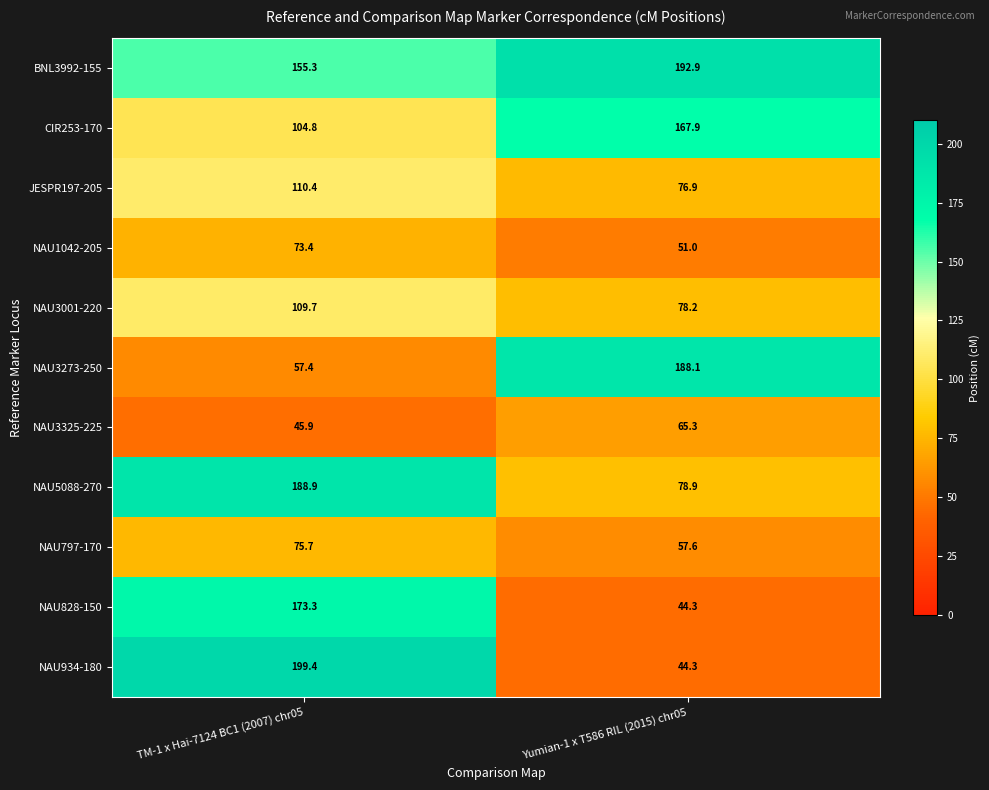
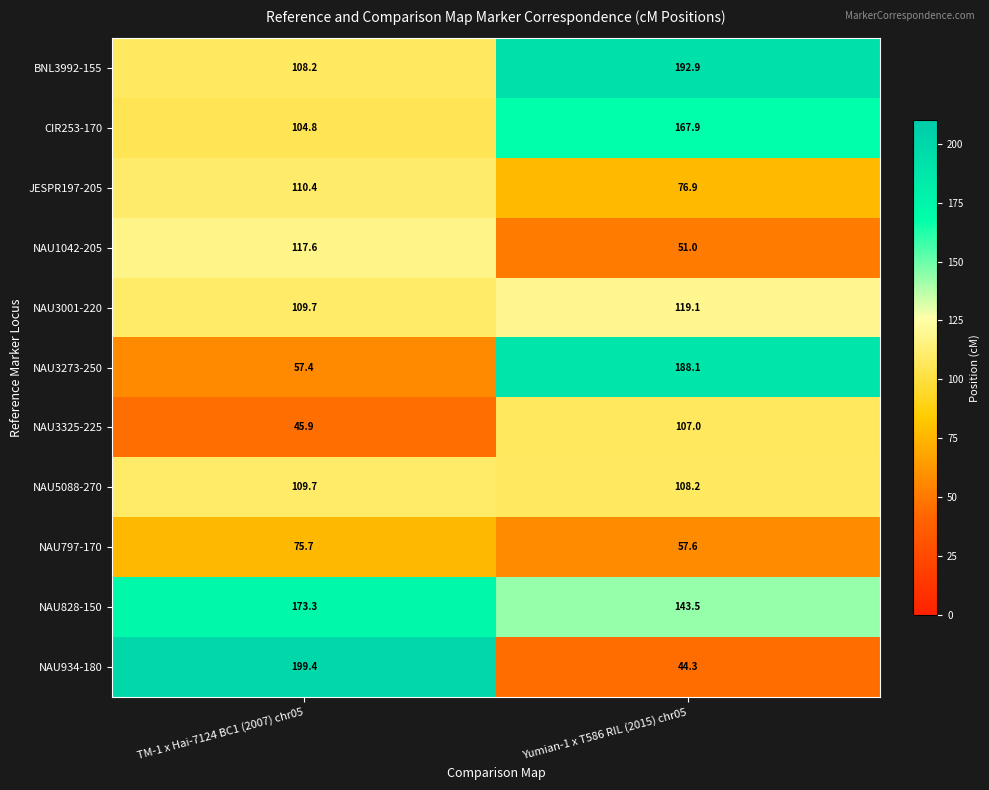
BNL3992-155, TM-1 x Hai-7124 BC1 (2007) chr05: 155.3 -> 108.2
NAU1042-205, TM-1 x Hai-7124 BC1 (2007) chr05: 73.4 -> 117.6
NAU3001-220, Yumian-1 x T586 RIL (2015) chr05: 78.2 -> 119.1
NAU3325-225, Yumian-1 x T586 RIL (2015) chr05: 65.3 -> 107.0
NAU5088-270, TM-1 x Hai-7124 BC1 (2007) chr05: 188.9 -> 109.7
NAU5088-270, Yumian-1 x T586 RIL (2015) chr05: 78.9 -> 108.2
NAU828-150, Yumian-1 x T586 RIL (2015) chr05: 44.3 -> 143.5
